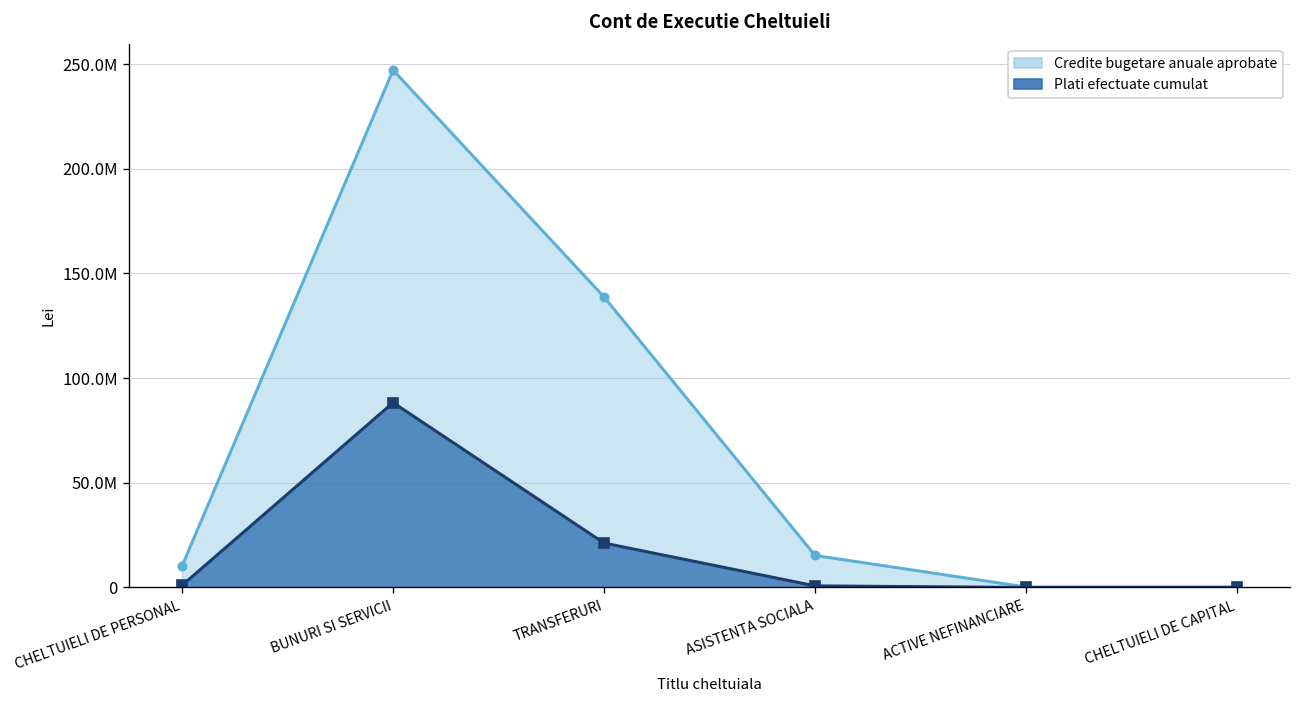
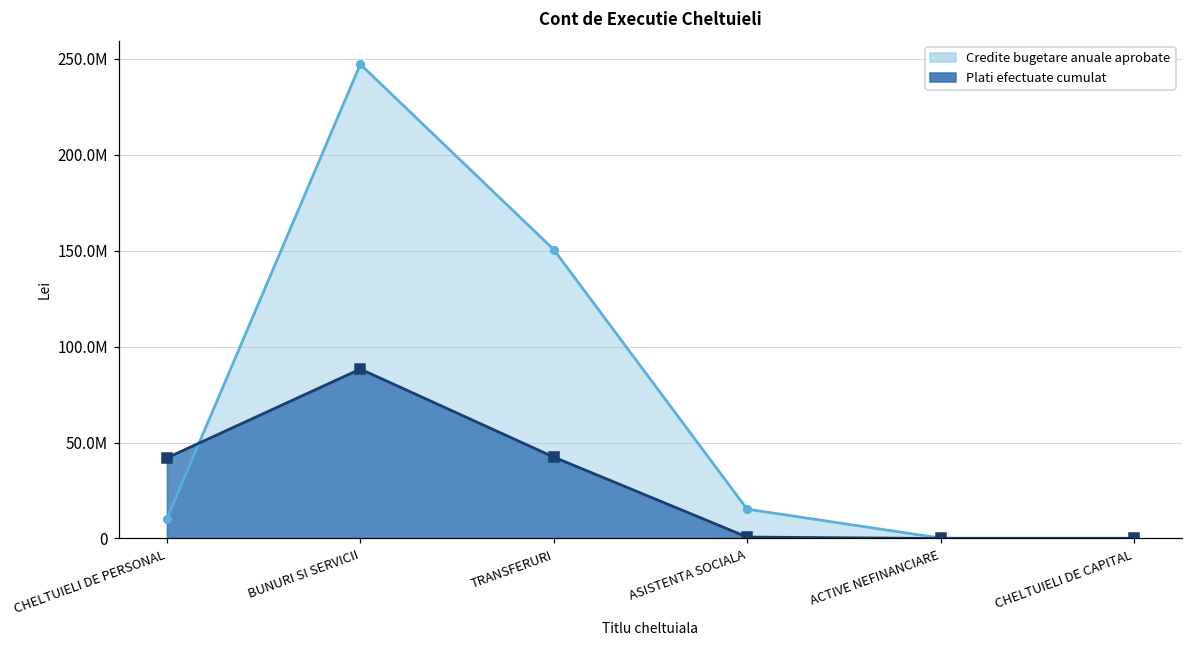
Plati efectuate cumulat, CHELTUIELI DE PERSONAL: 1000000 -> 42000000
Credite bugetare anuale aprobate, TRANSFERURI: 139000000 -> 151000000
Plati efectuate cumulat, TRANSFERURI: 21000000 -> 42000000
